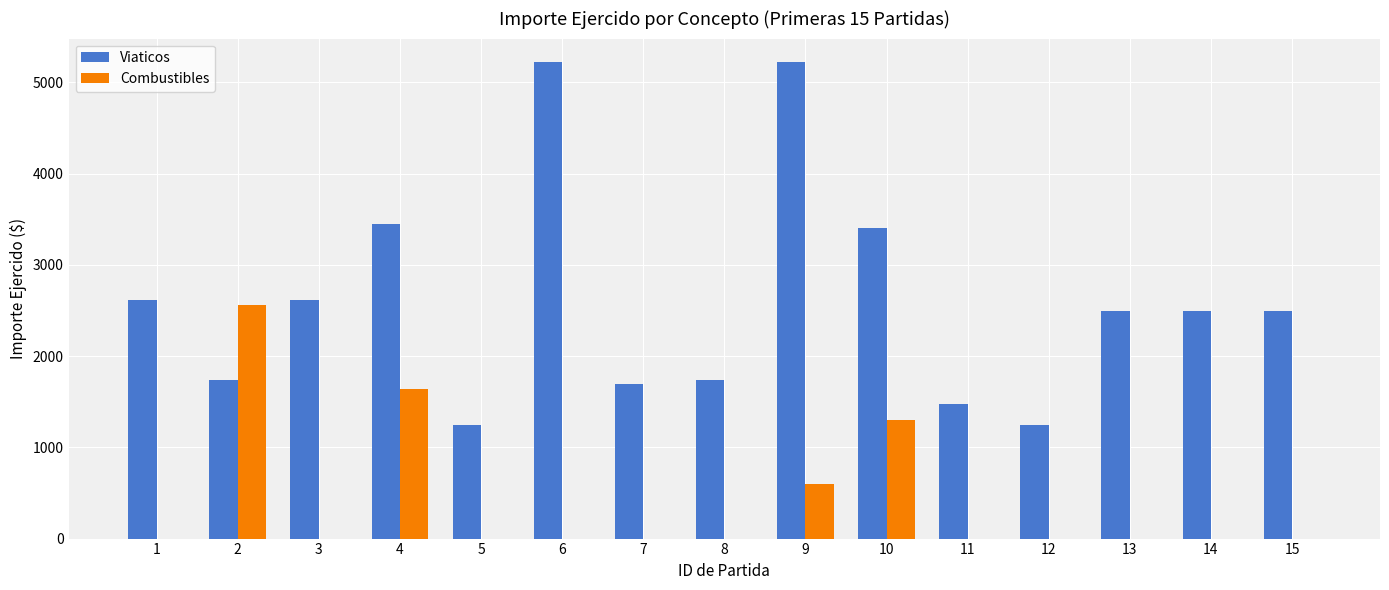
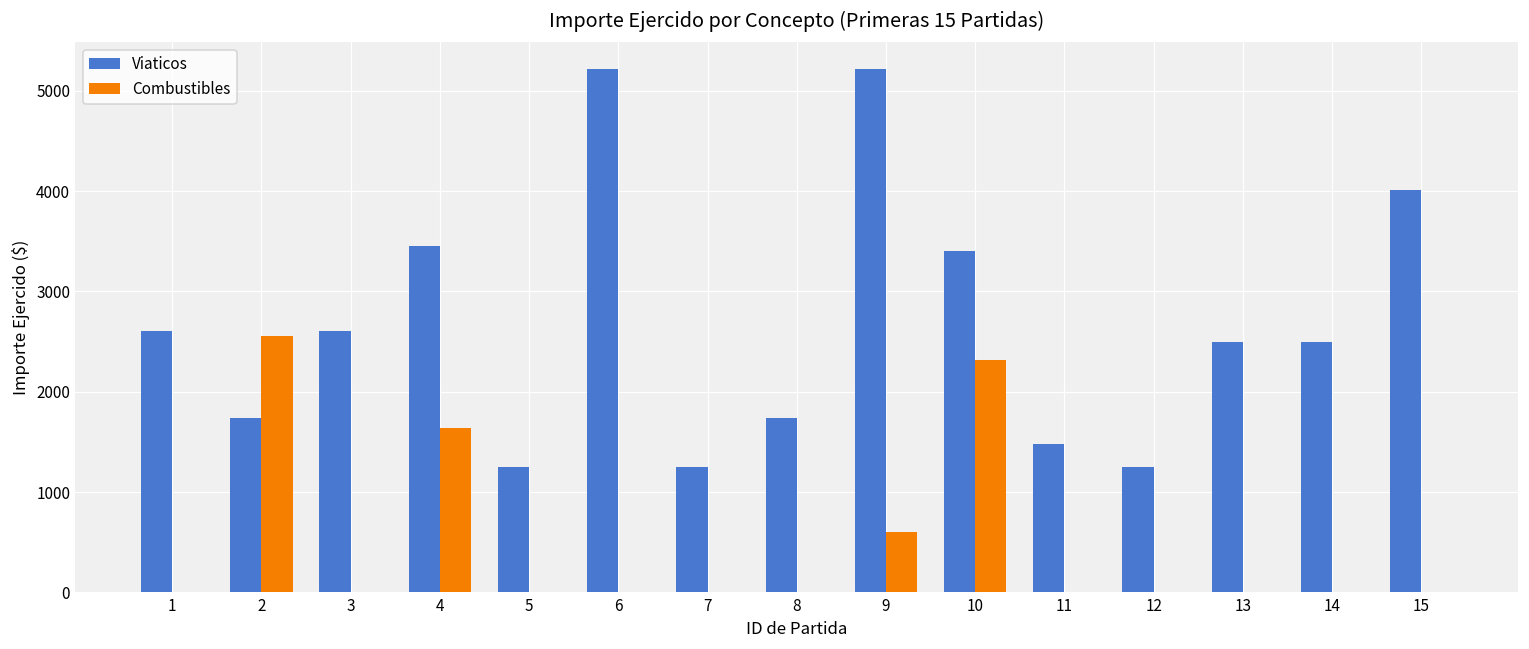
Viaticos, 7: 1700 -> 1300
Combustibles, 10: 1300 -> 2300
Viaticos, 15: 2500 -> 4000
